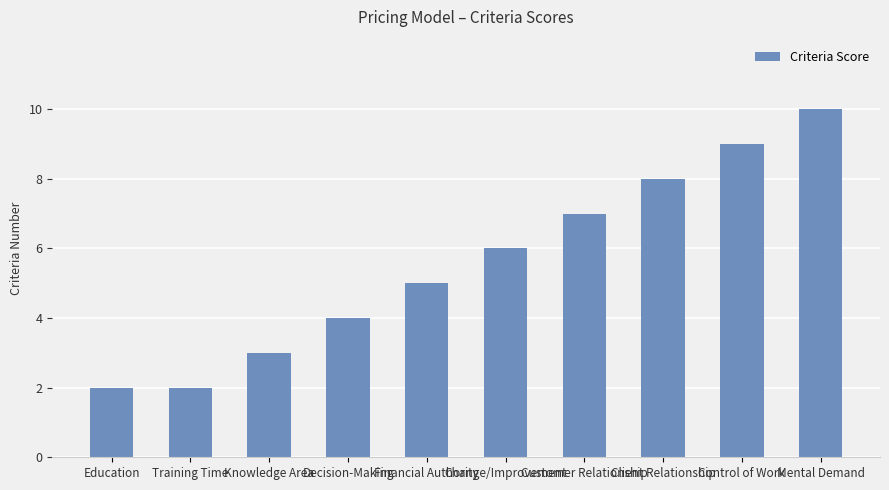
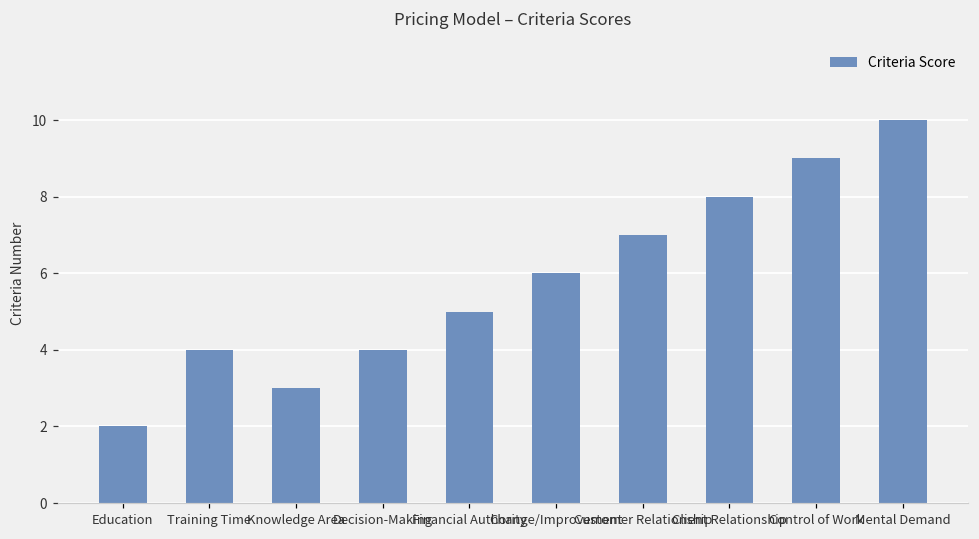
Training Time: 2 -> 4
